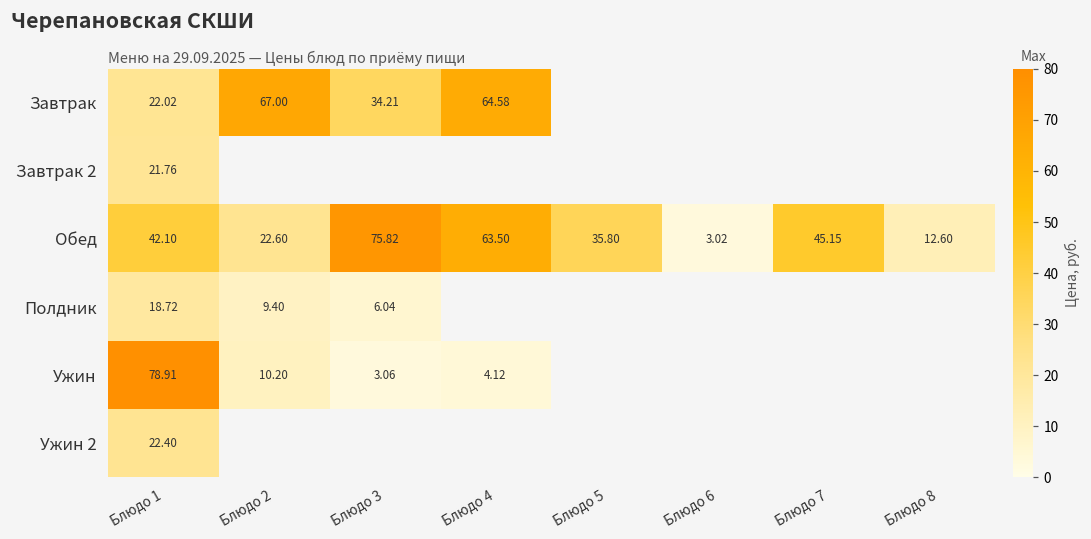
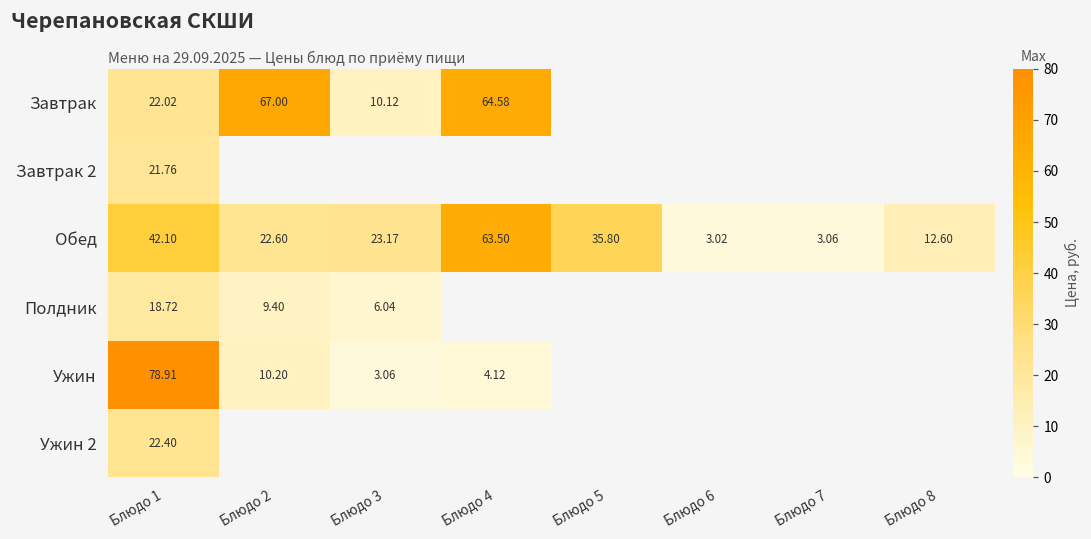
Завтрак, Блюдо 3: 34.21 -> 10.12
Обед, Блюдо 3: 75.82 -> 23.17
Обед, Блюдо 7: 45.15 -> 3.06
